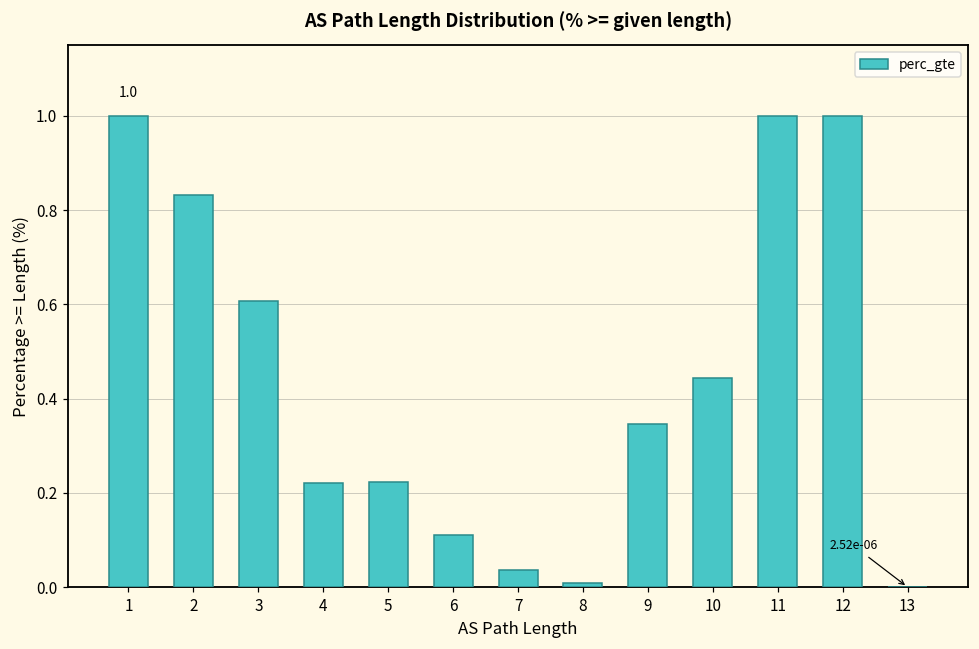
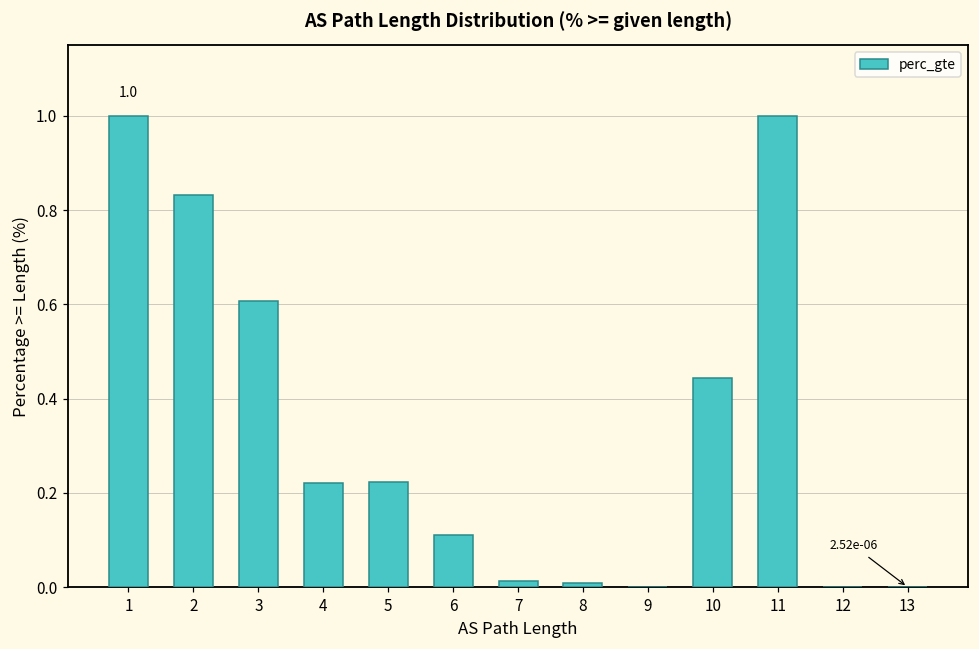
7: 0.04 -> 0.01
9: 0.35 -> 0.00
12: 1 -> 0
